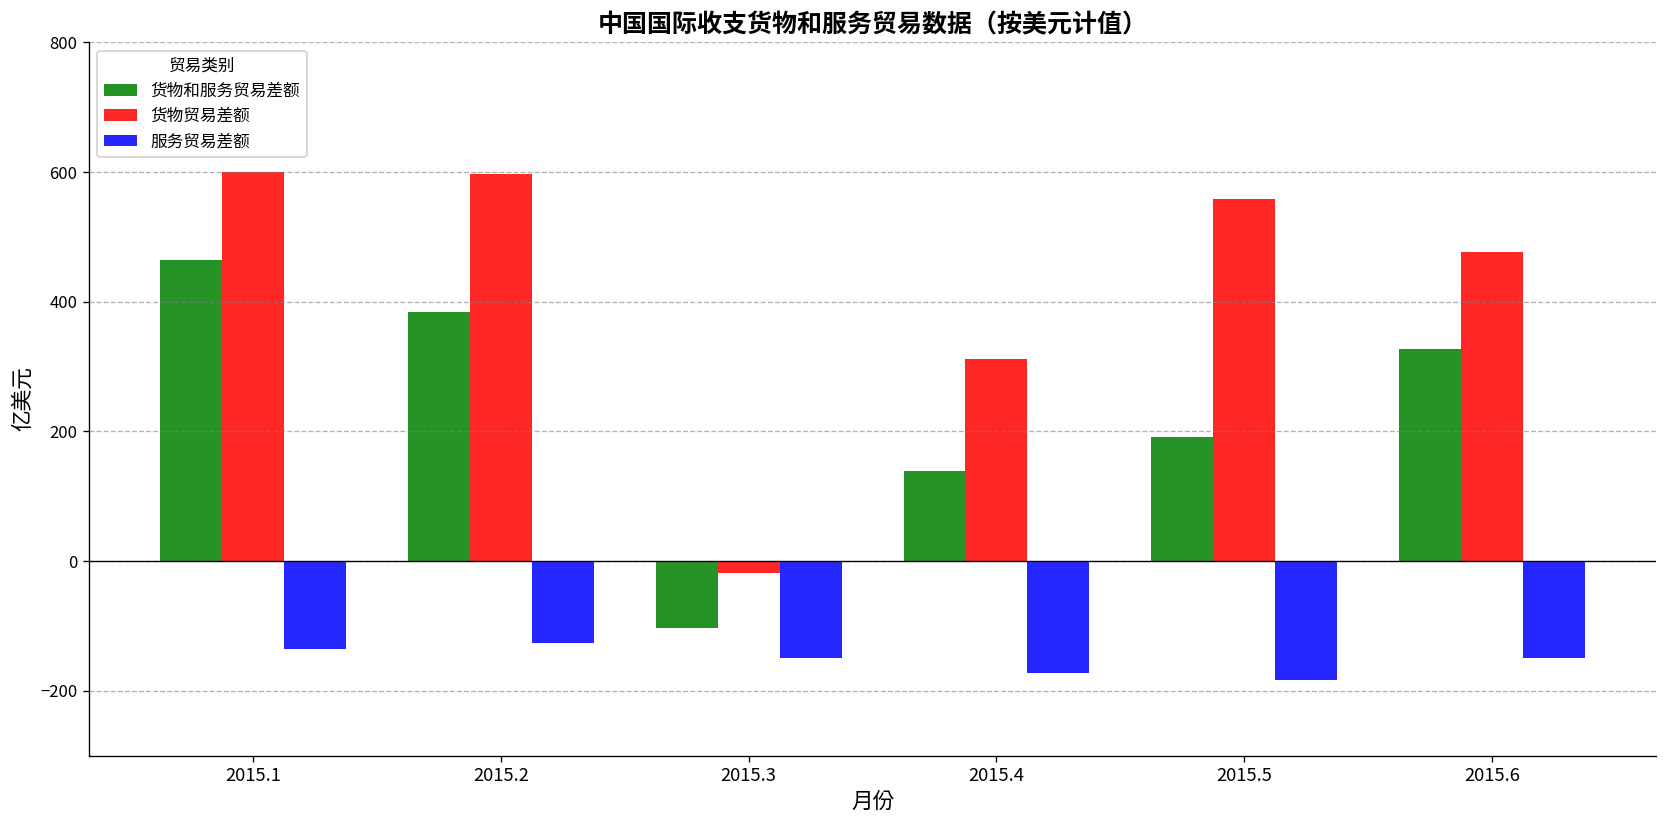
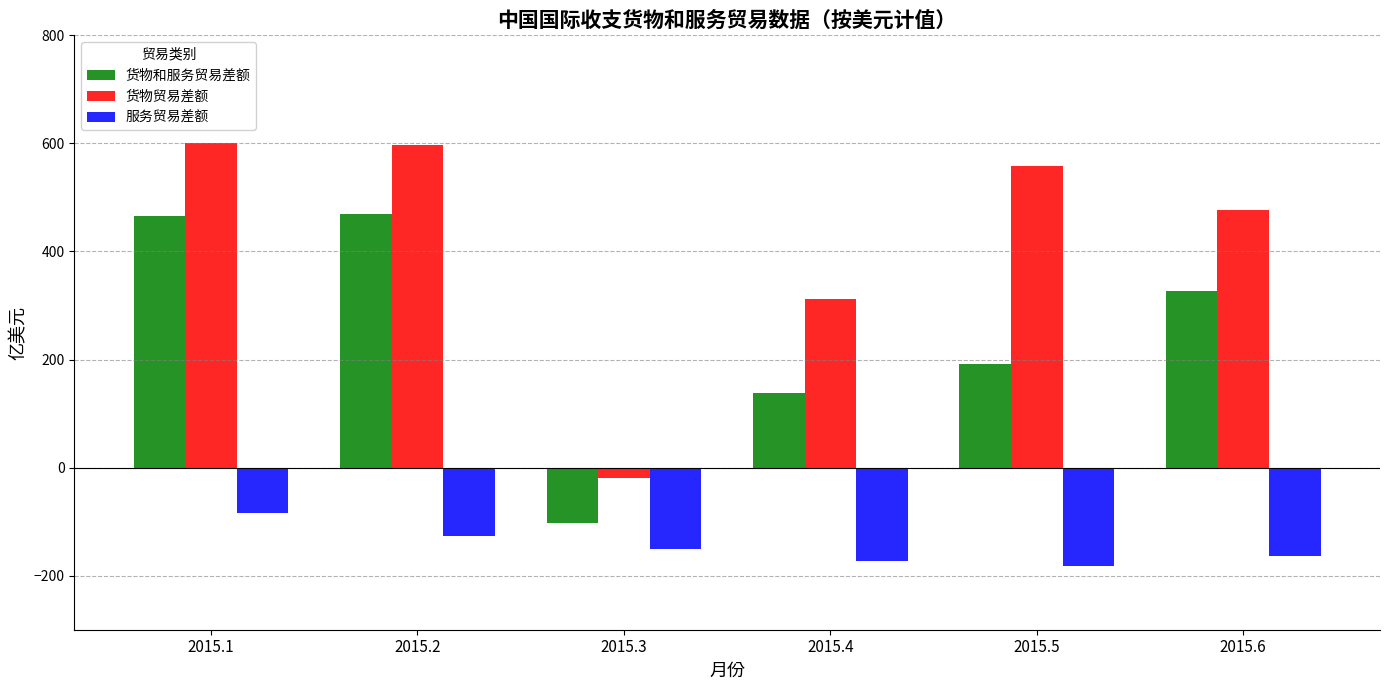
服务贸易差额, 2015.1: -130 -> -80
货物和服务贸易差额, 2015.2: 380 -> 470
服务贸易差额, 2015.6: -150 -> -160
